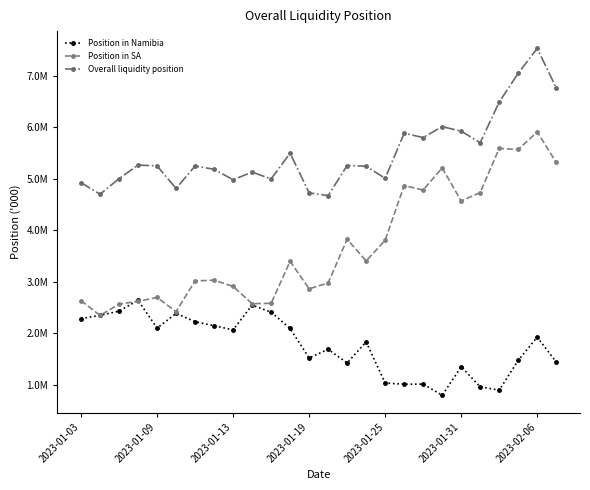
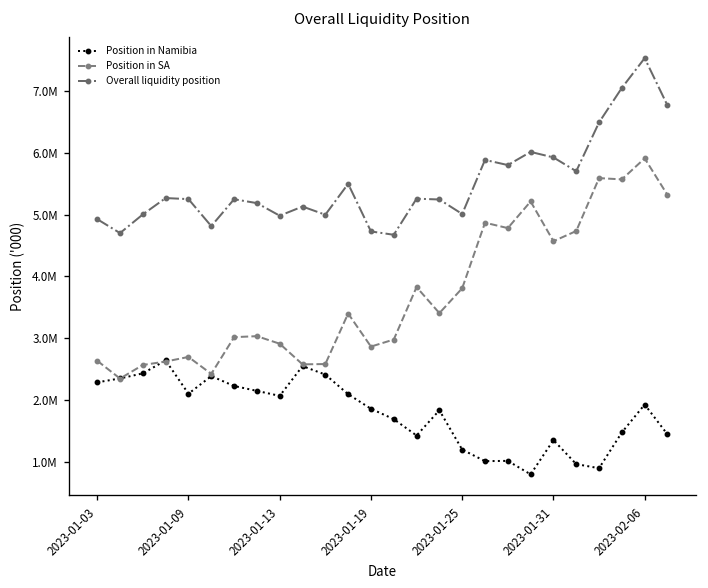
Position in Namibia, 2023-01-19: 1500000 -> 1900000
Position in Namibia, 2023-01-25: 1000000 -> 1200000
